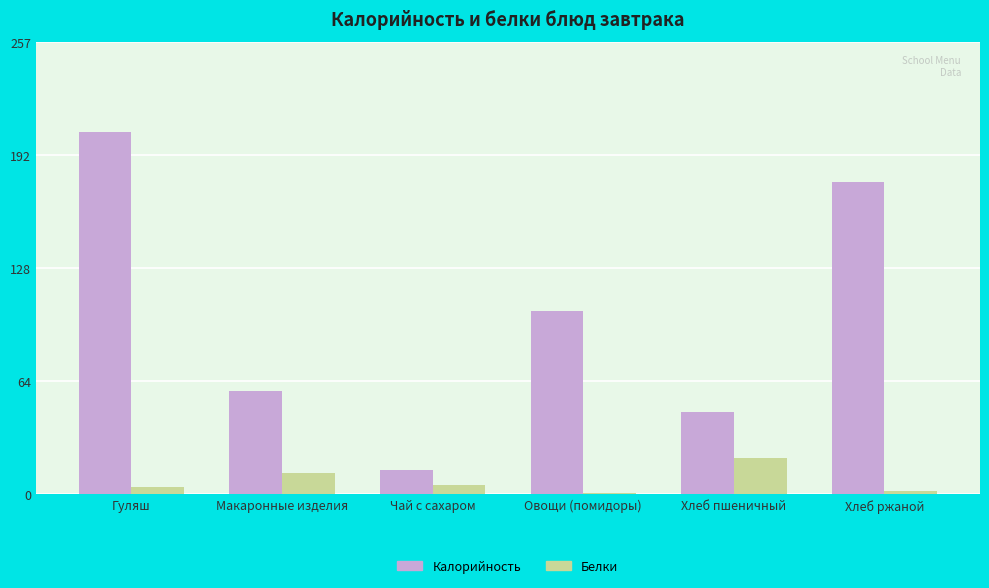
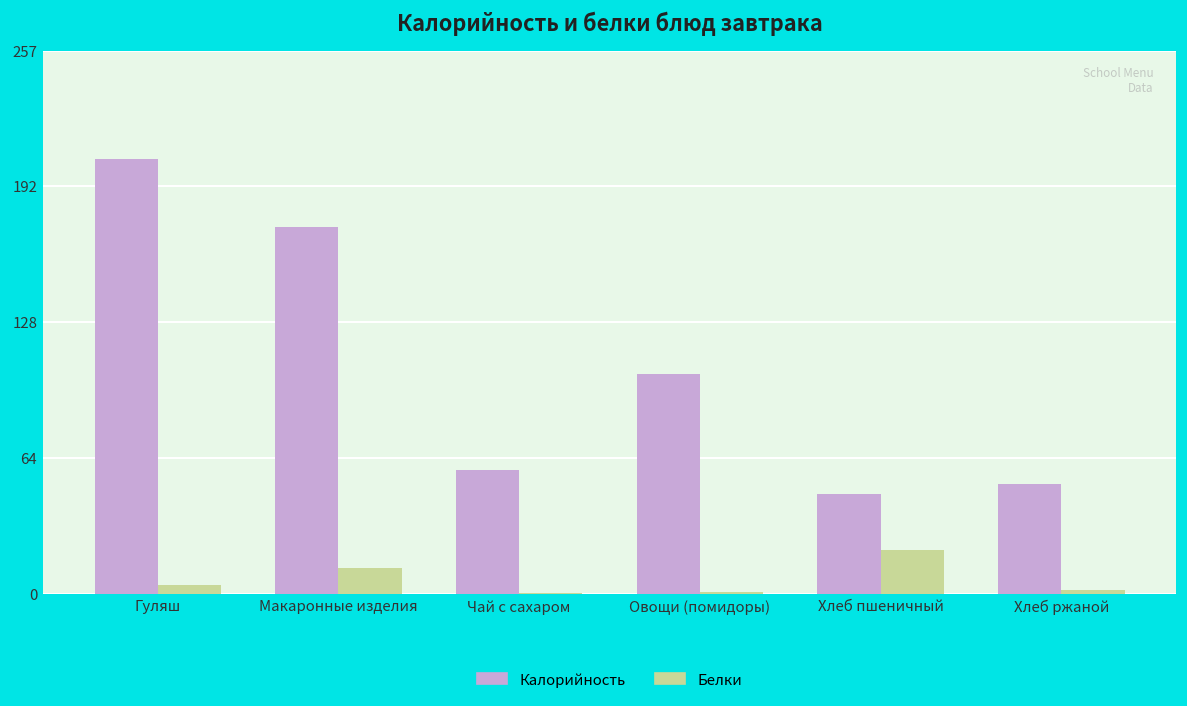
Калорийность, Макаронные изделия: 59 -> 174
Калорийность, Чай с сахаром: 14 -> 59
Белки, Чай с сахаром: 6 -> 0
Калорийность, Хлеб ржаной: 178 -> 52
